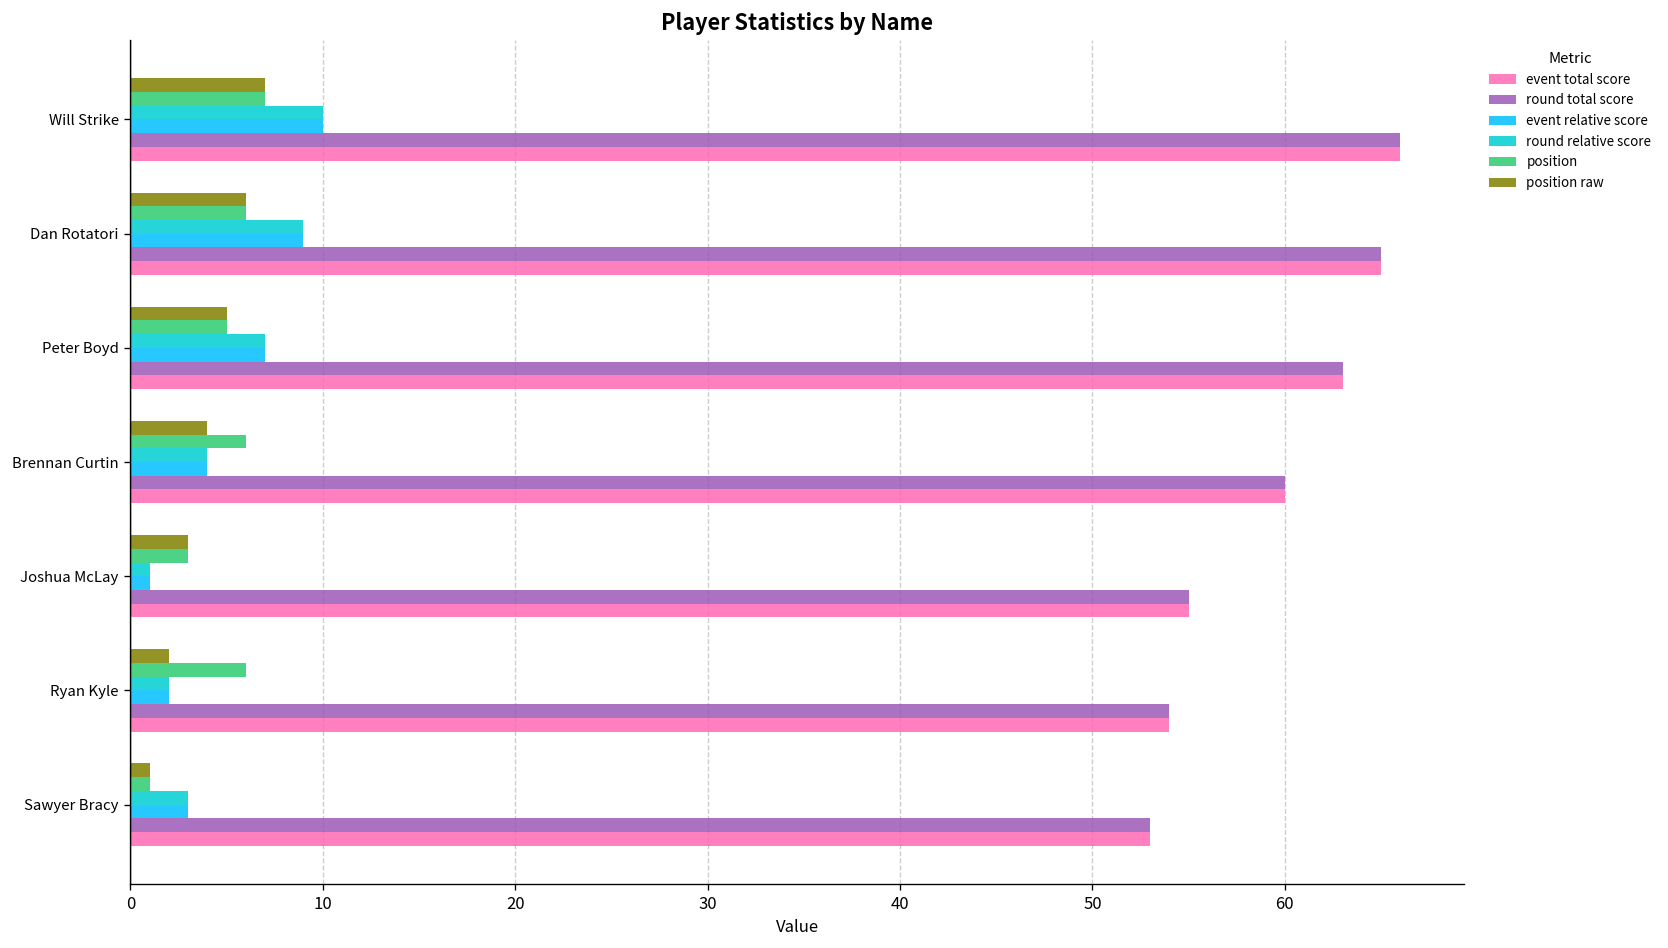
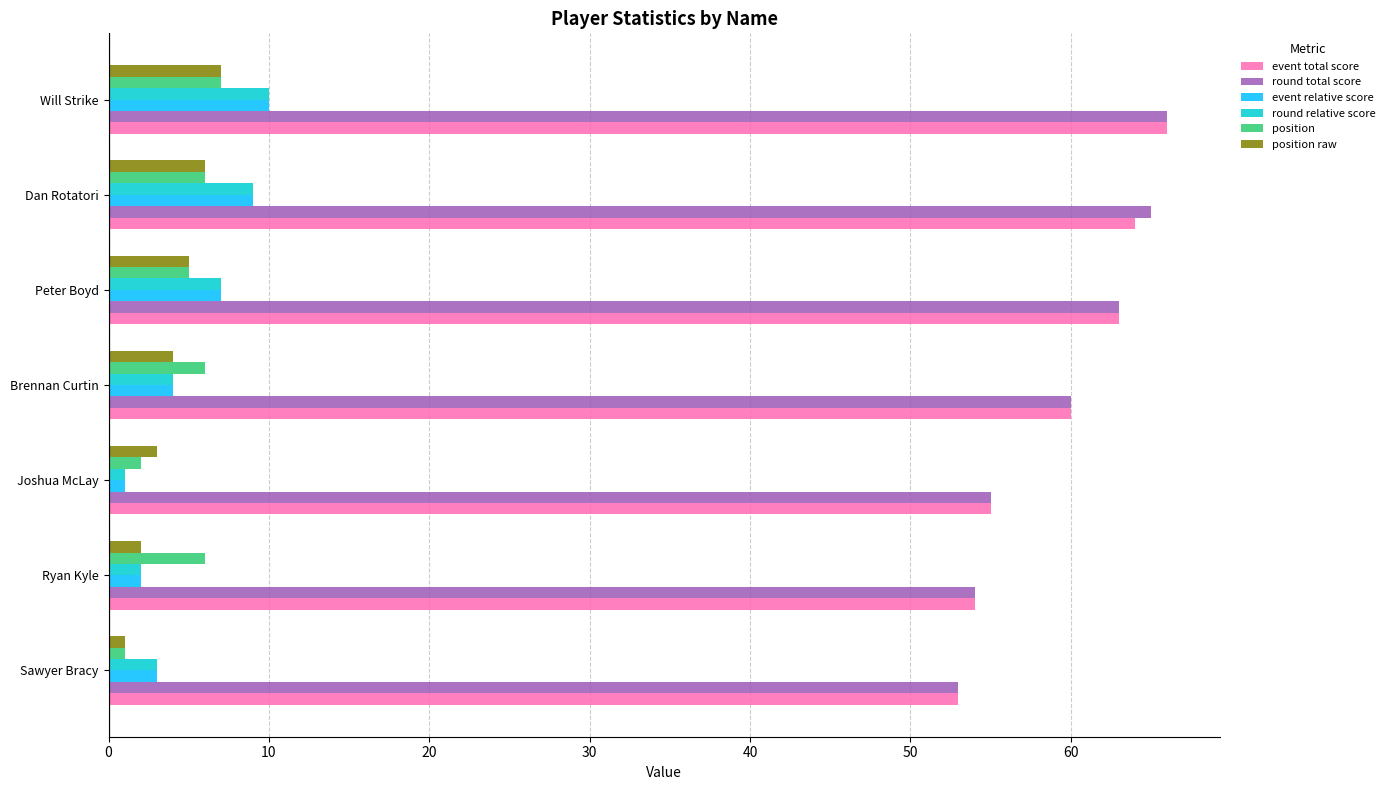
event total score, Dan Rotatori: 65 -> 64
position, Joshua McLay: 3 -> 2
